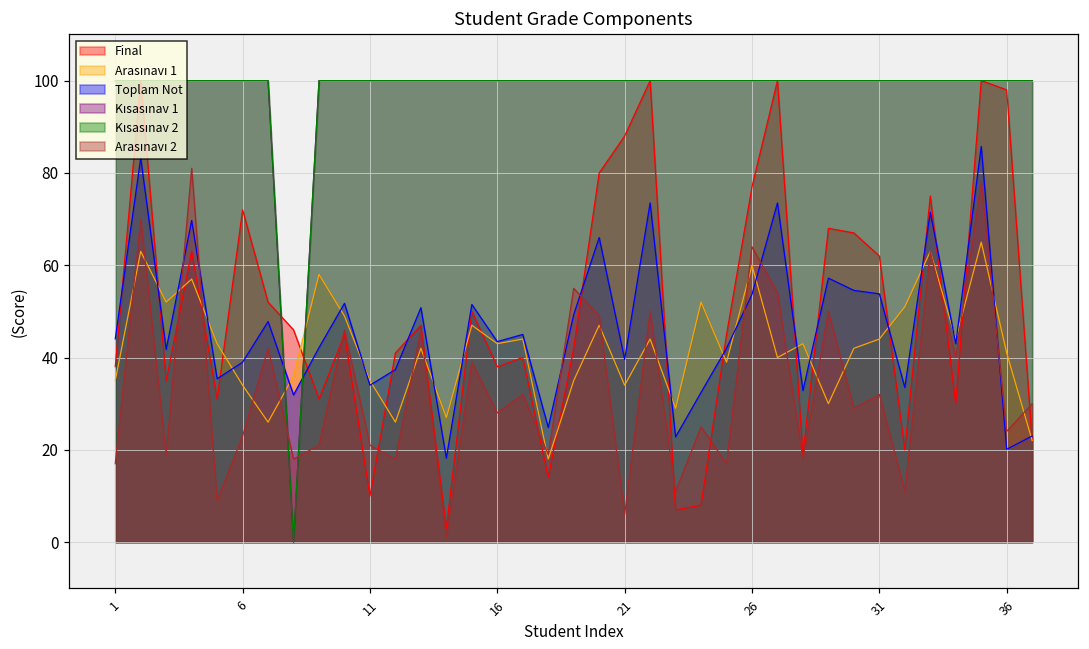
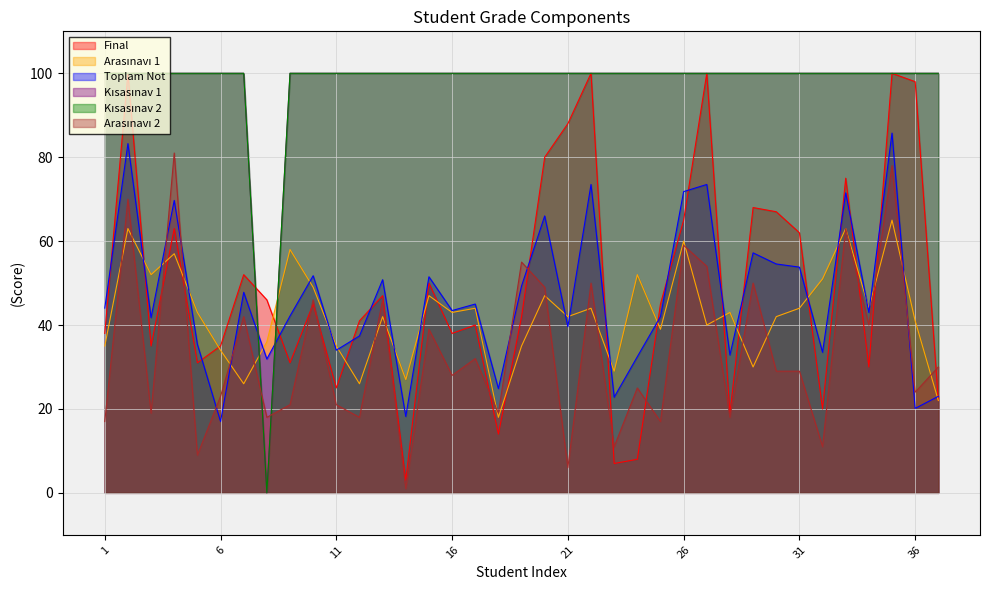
Final, 6: 72 -> 35
Toplam Not, 6: 39 -> 17
Final, 11: 10 -> 25
Arasınavı 1, 21: 34 -> 42
Final, 26: 77 -> 65
Toplam Not, 26: 54 -> 72
Arasınavı 2, 26: 64 -> 59
Arasınavı 2, 31: 32 -> 29
